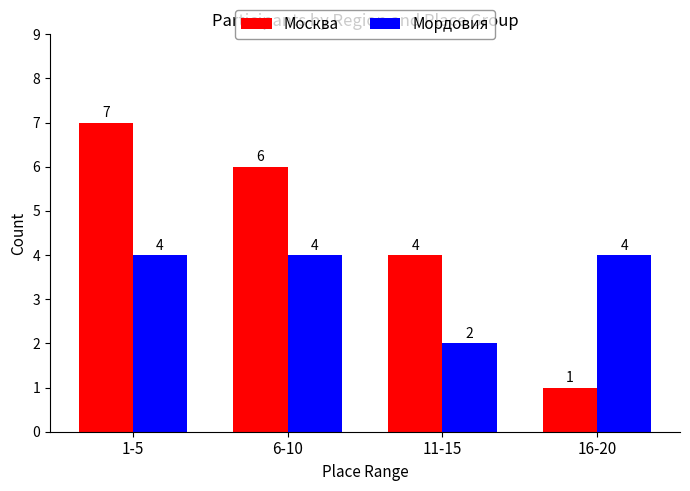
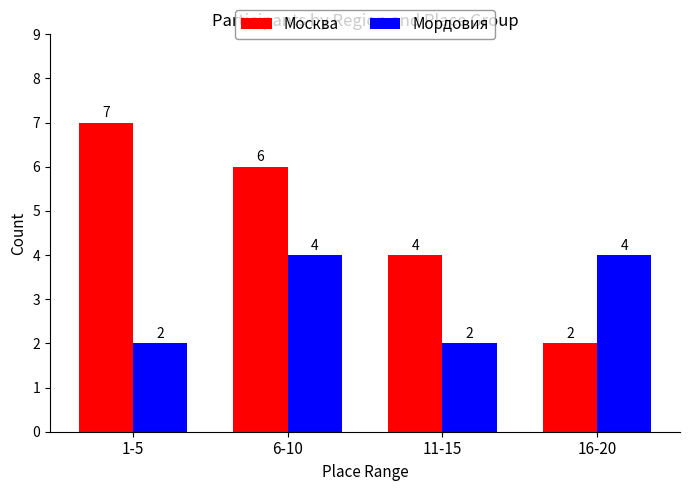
Мордовия, 1-5: 4 -> 2
Москва, 16-20: 1 -> 2
